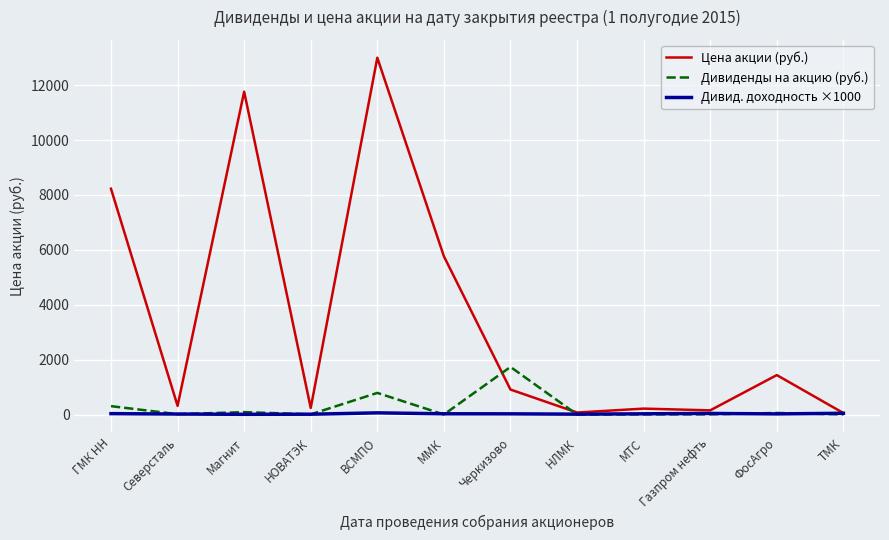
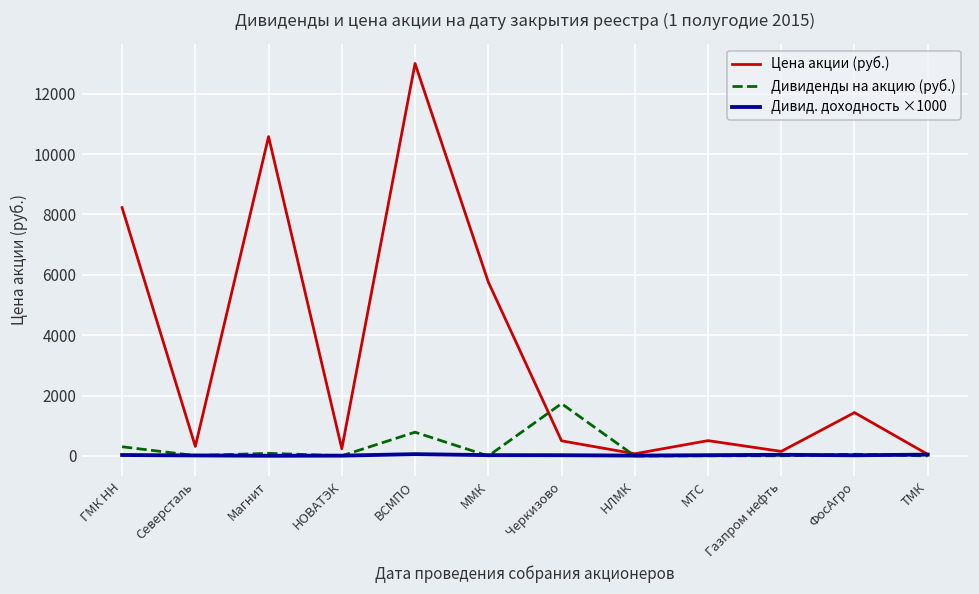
Цена акции (руб.), Магнит: 11800 -> 10600
Цена акции (руб.), Черкизово: 900 -> 500
Цена акции (руб.), МТС: 200 -> 500
